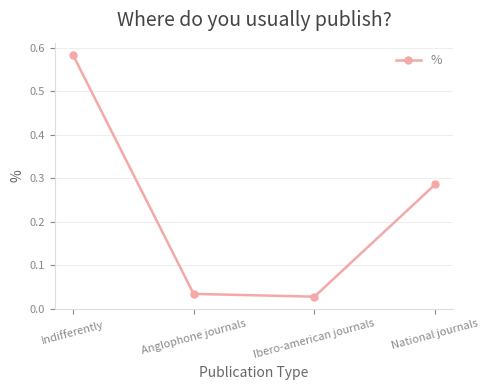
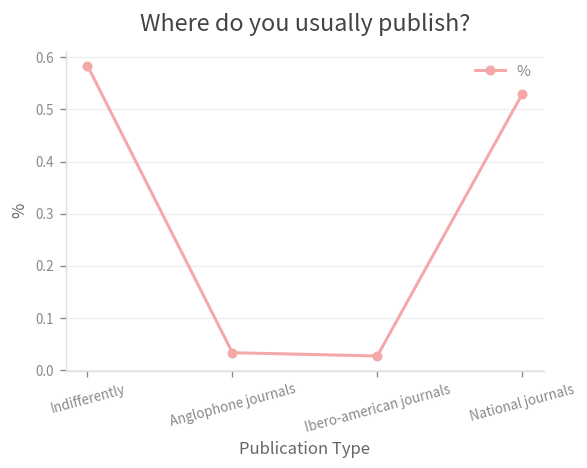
National journals: 0.29 -> 0.53
